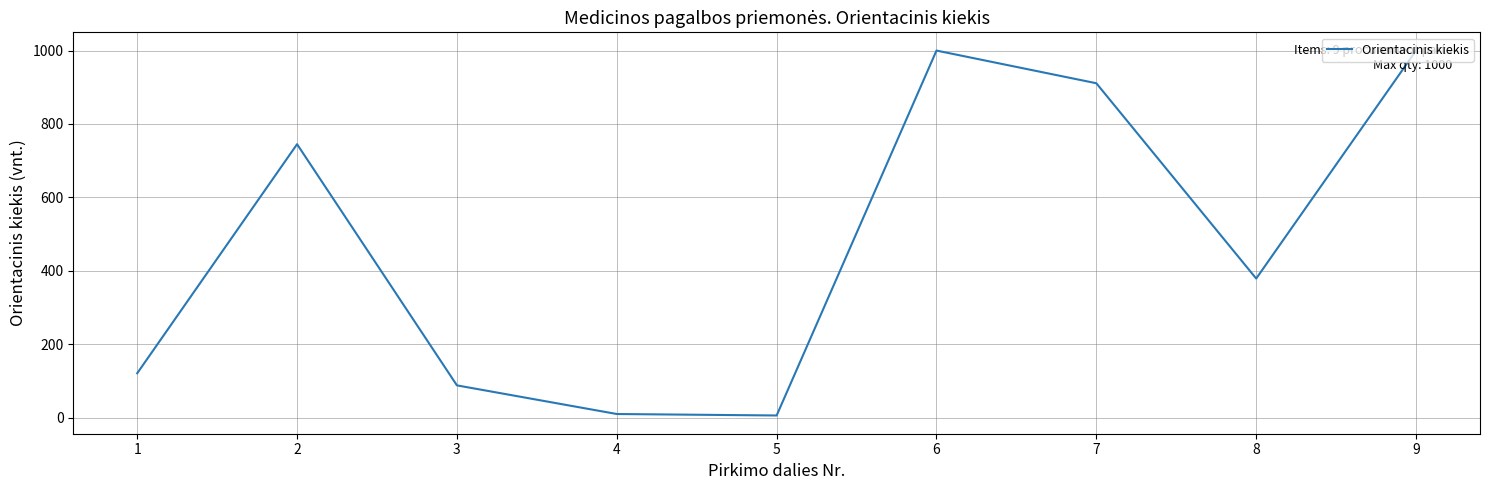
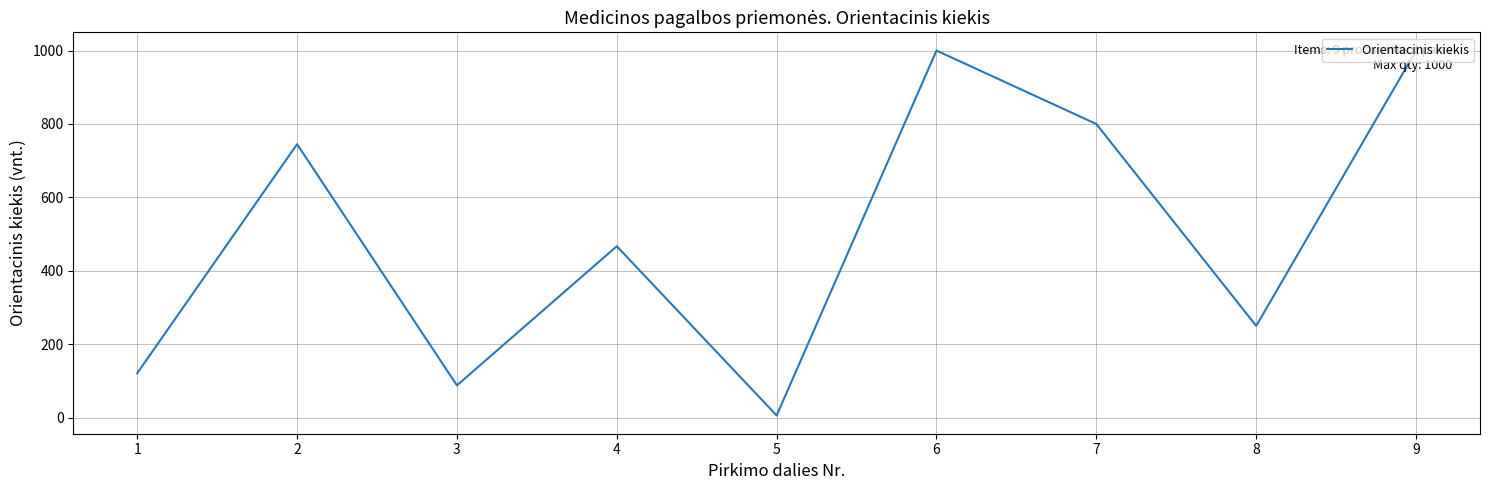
4: 10 -> 470
7: 910 -> 800
8: 380 -> 250
